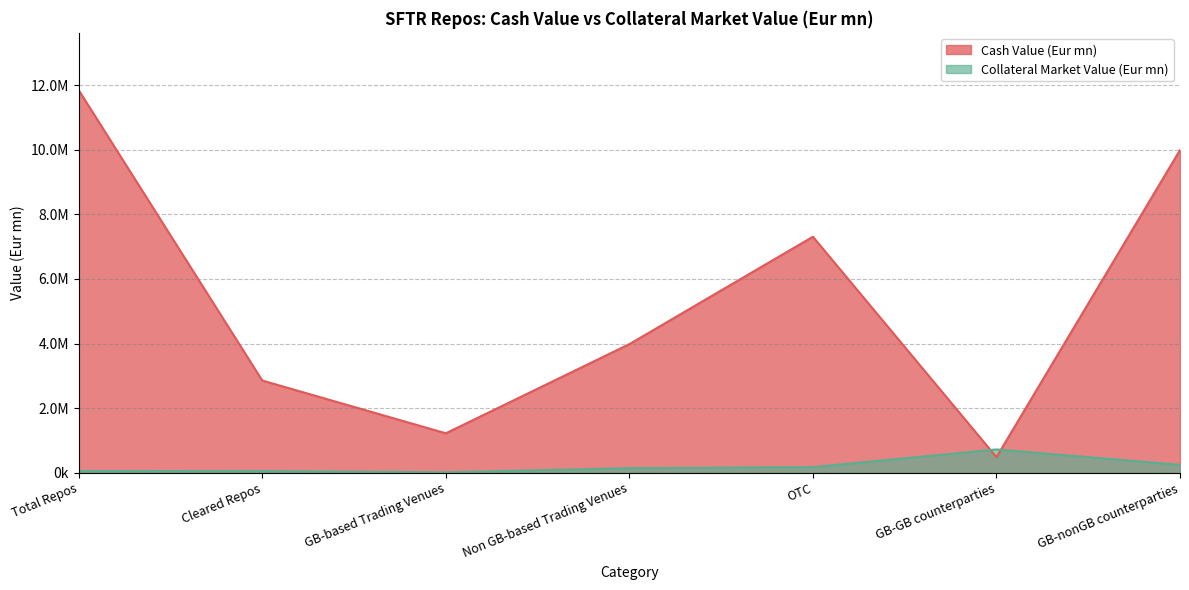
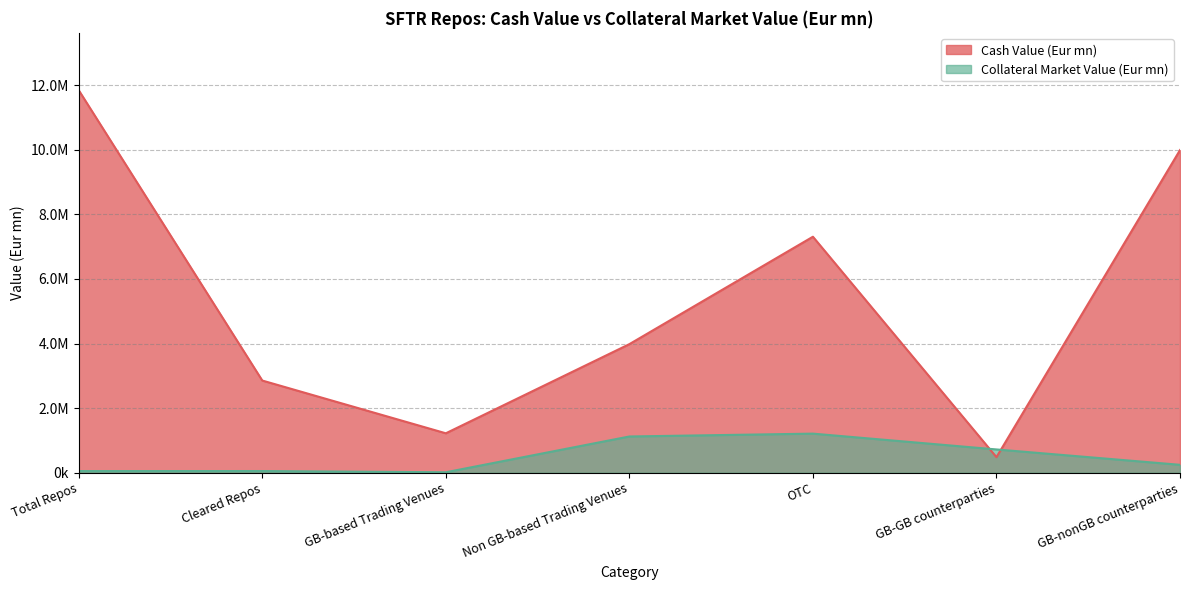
Collateral Market Value (Eur mn), Non GB-based Trading Venues: 100000 -> 1100000
Collateral Market Value (Eur mn), OTC: 200000 -> 1200000
